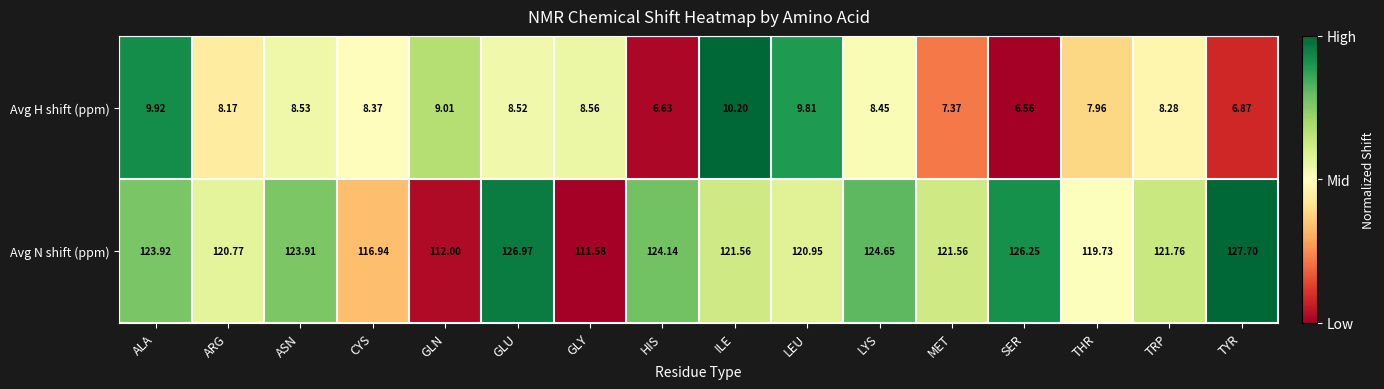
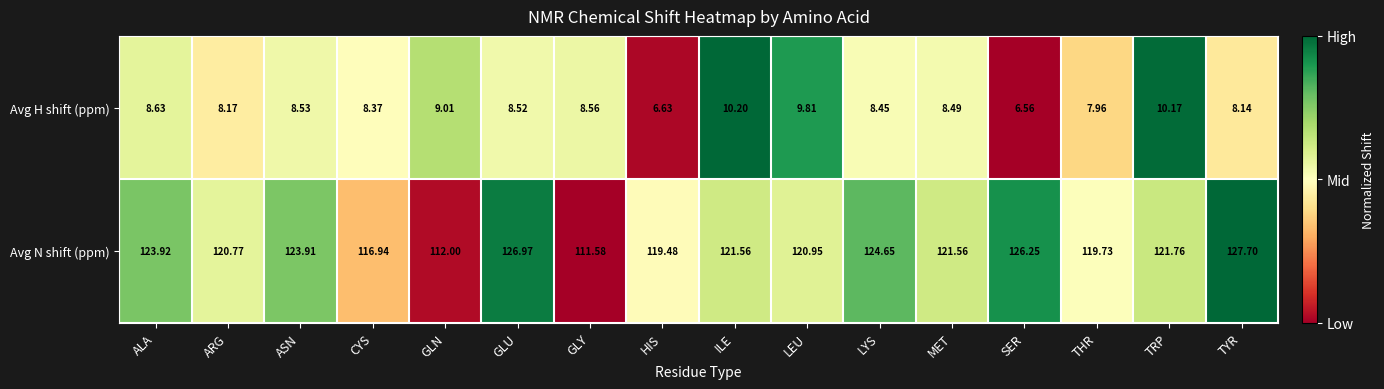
Avg H shift (ppm), ALA: 9.92 -> 8.63
Avg H shift (ppm), MET: 7.37 -> 8.49
Avg H shift (ppm), TRP: 8.28 -> 10.17
Avg H shift (ppm), TYR: 6.87 -> 8.14
Avg N shift (ppm), HIS: 124.14 -> 119.48
